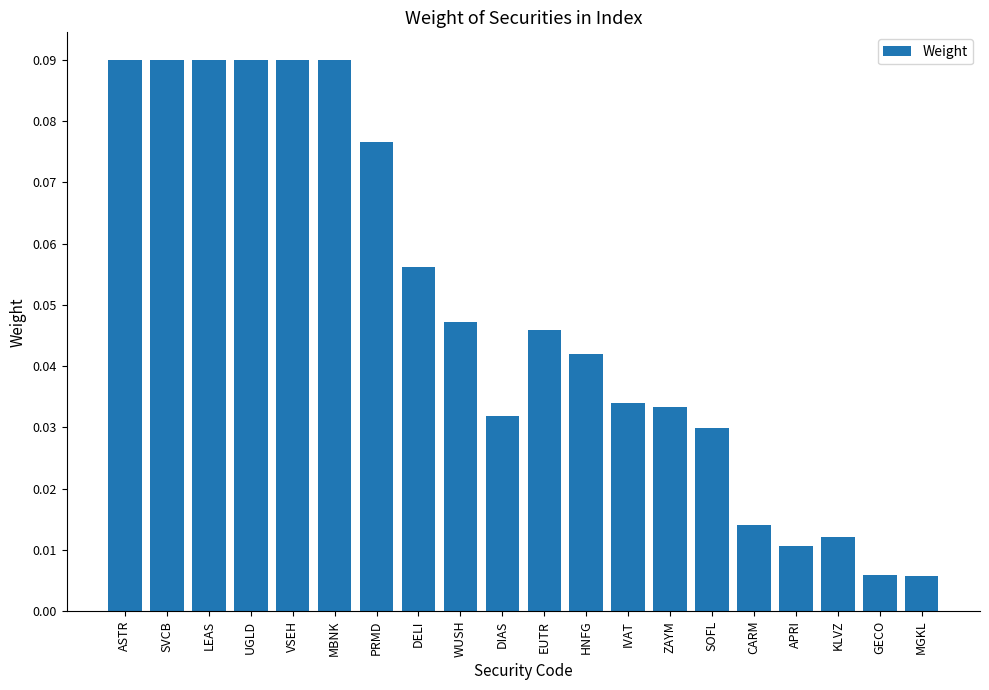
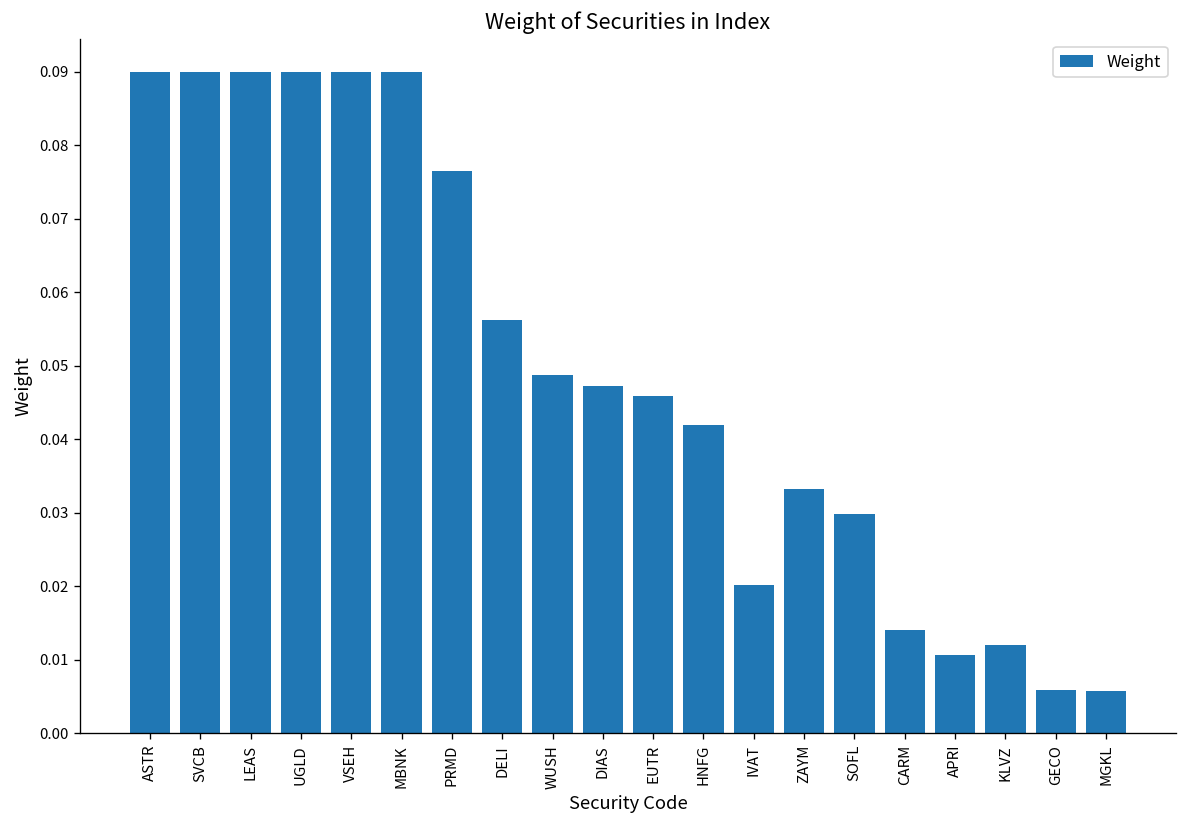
WUSH: 0.047 -> 0.049
DIAS: 0.032 -> 0.047
IVAT: 0.034 -> 0.020
